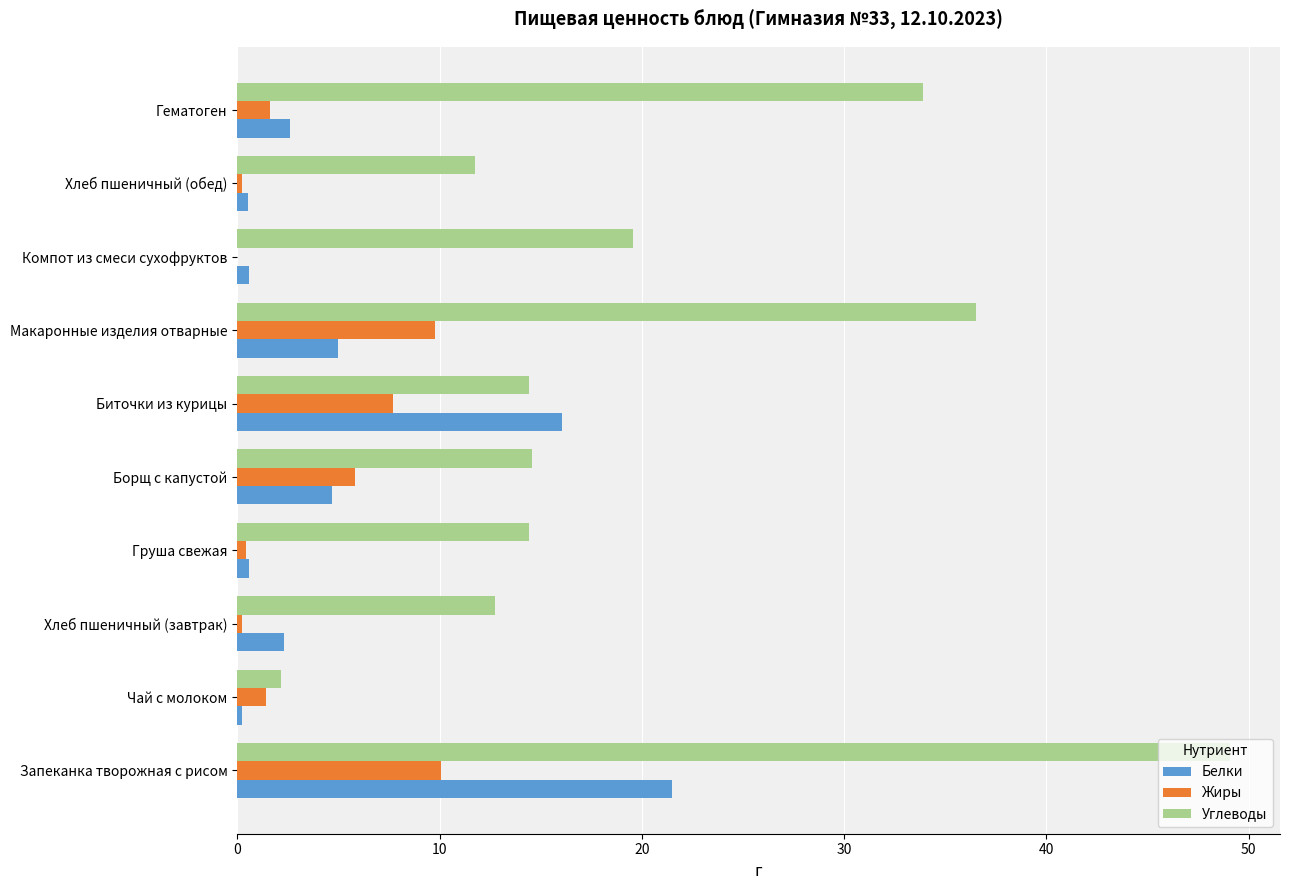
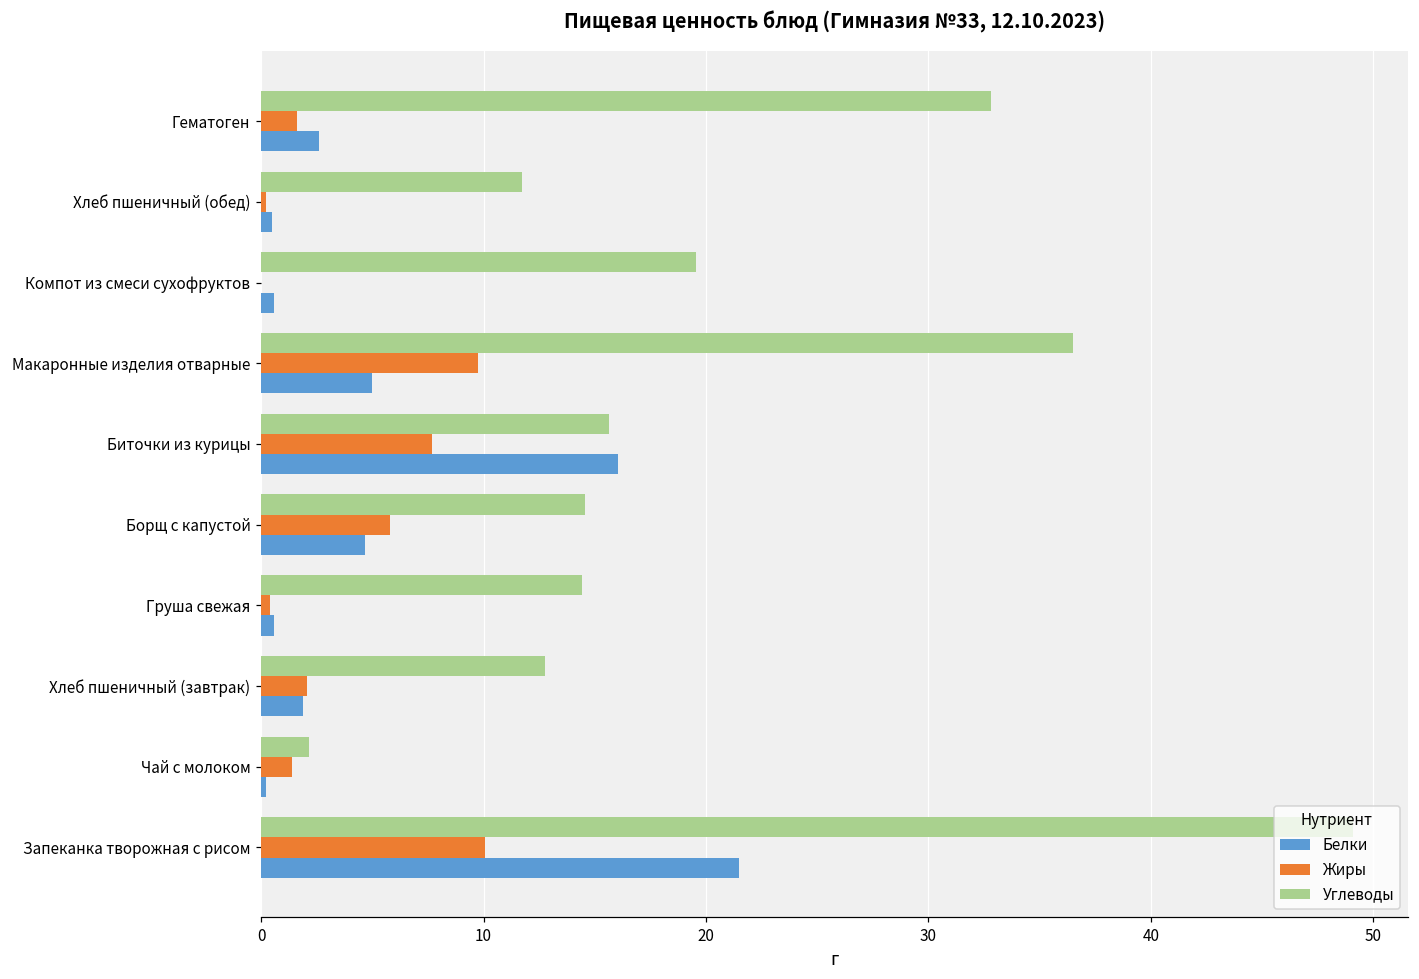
Углеводы, Гематоген: 33.9 -> 32.8
Углеводы, Биточки из курицы: 14.4 -> 15.6
Жиры, Хлеб пшеничный (завтрак): 0.3 -> 2.1
Белки, Хлеб пшеничный (завтрак): 2.3 -> 1.9
